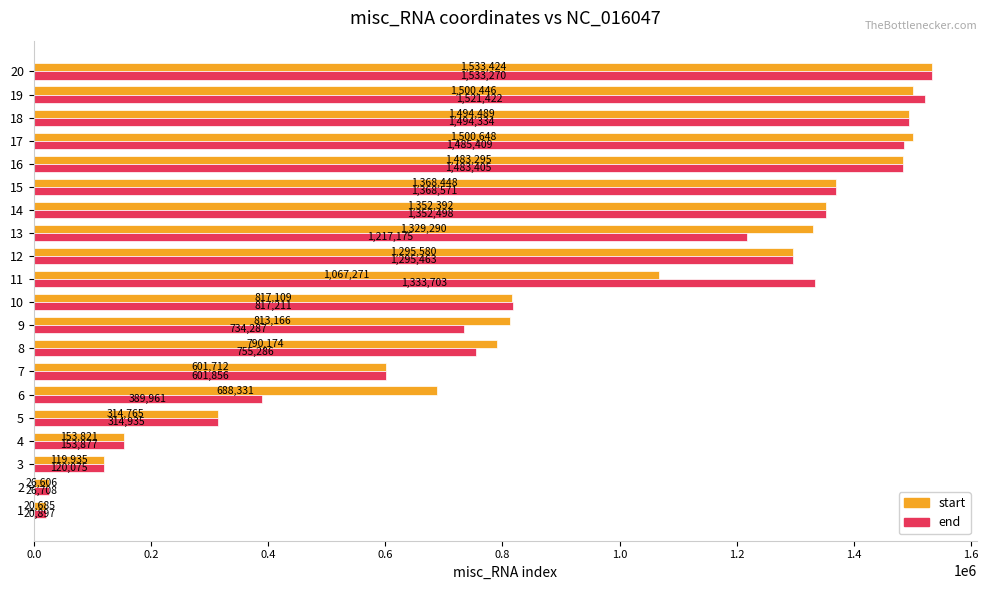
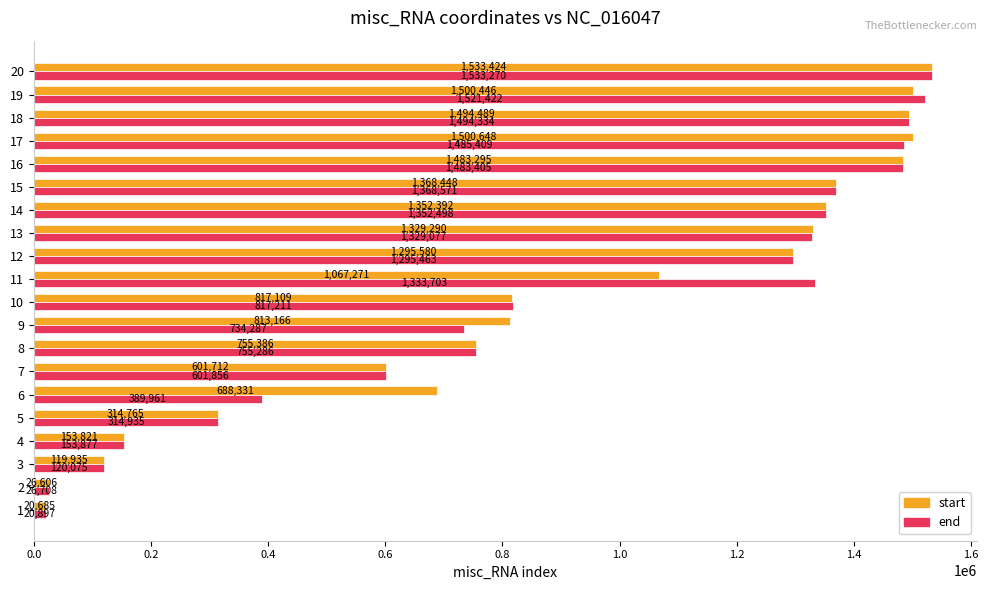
end, 13: 1,217,175 -> 1,329,077
start, 8: 790,174 -> 755,386
